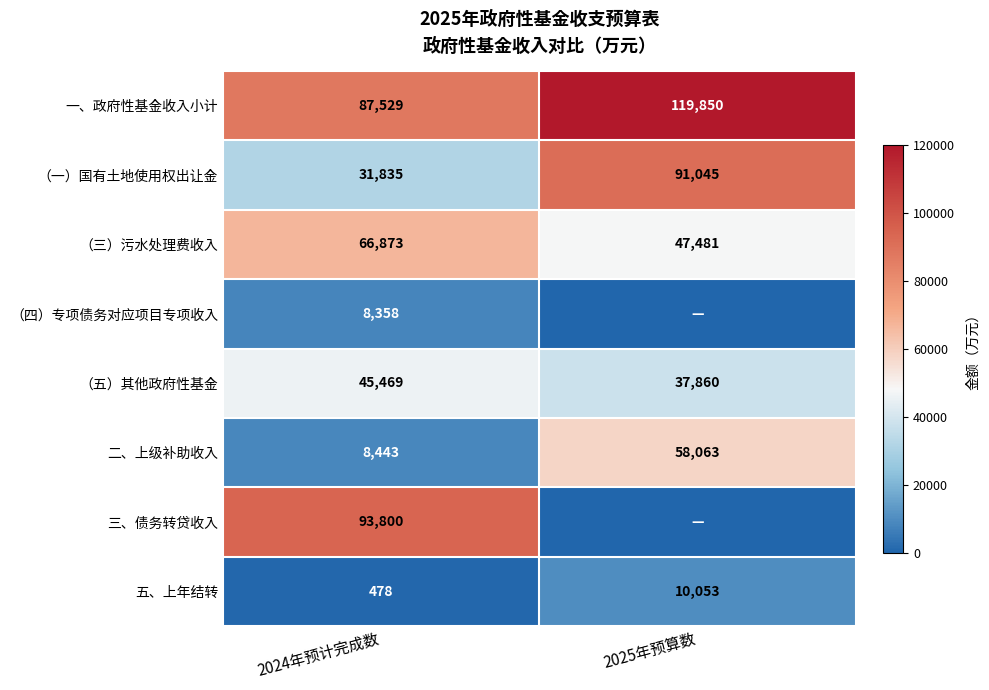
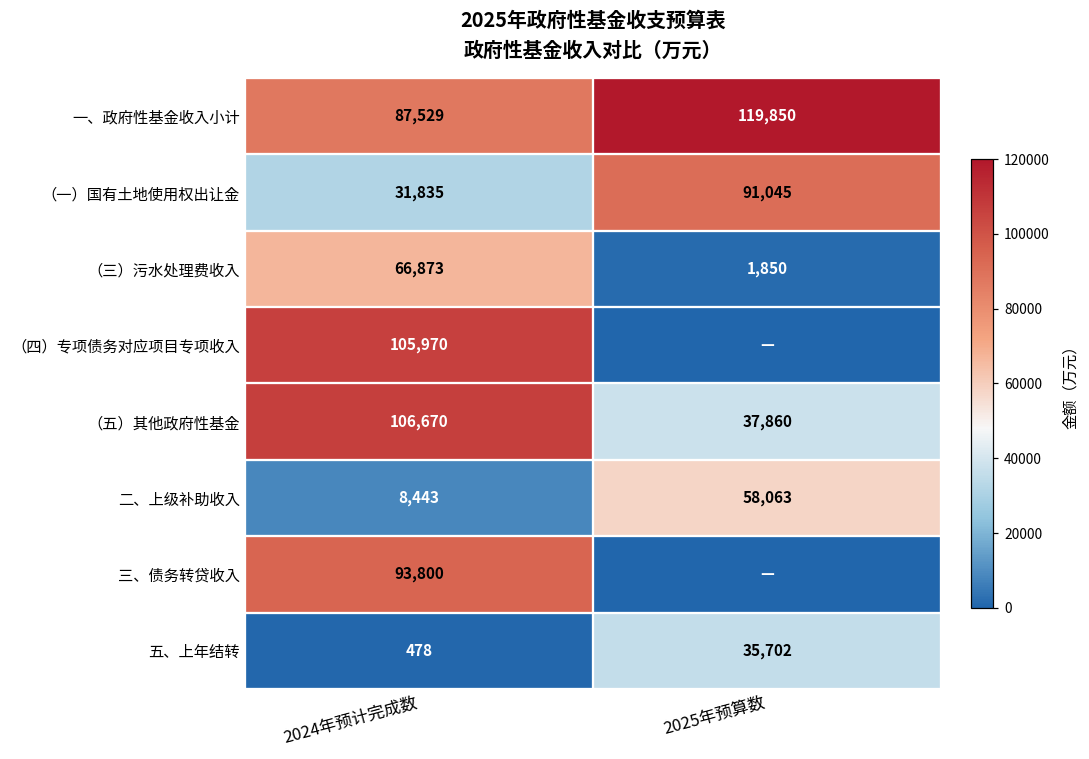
（三）污水处理费收入, 2025年预算数: 47,481 -> 1,850
（四）专项债务对应项目专项收入, 2024年预计完成数: 8,358 -> 105,970
（五）其他政府性基金, 2024年预计完成数: 45,469 -> 106,670
五、上年结转, 2025年预算数: 10,053 -> 35,702
